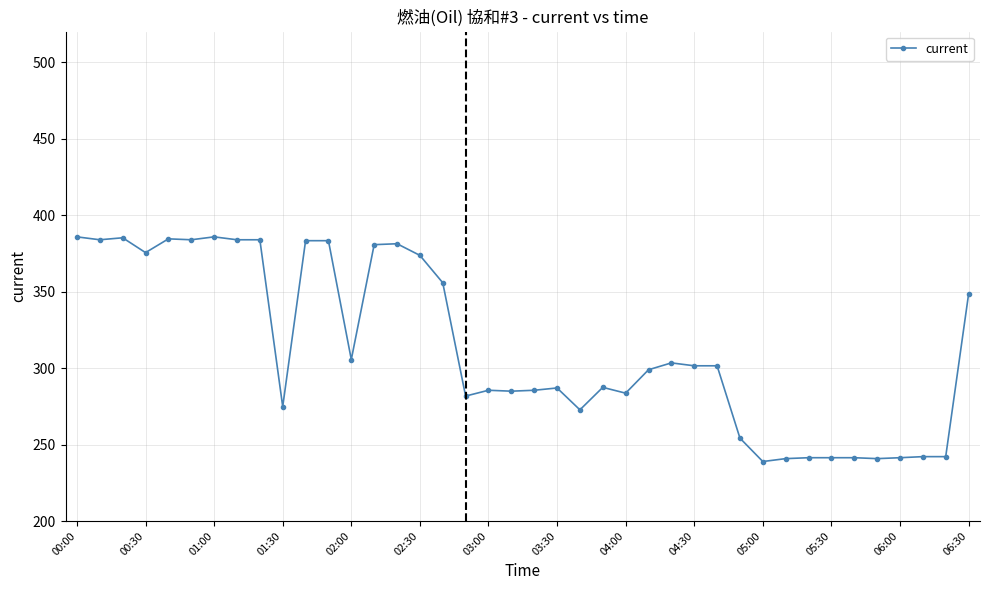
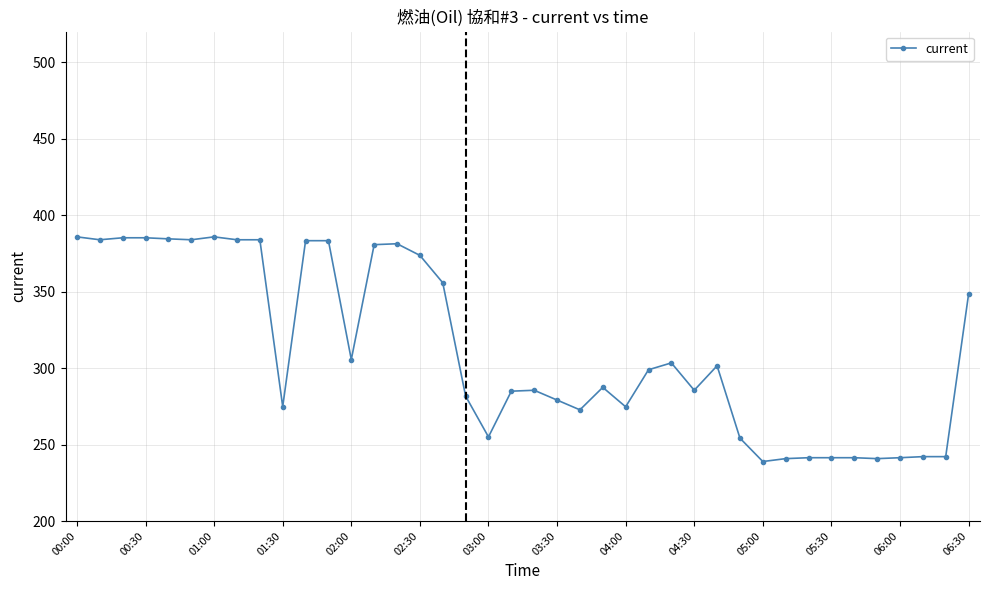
00:30: 376 -> 385
03:00: 286 -> 255
03:30: 287 -> 279
04:00: 284 -> 275
04:30: 302 -> 286
